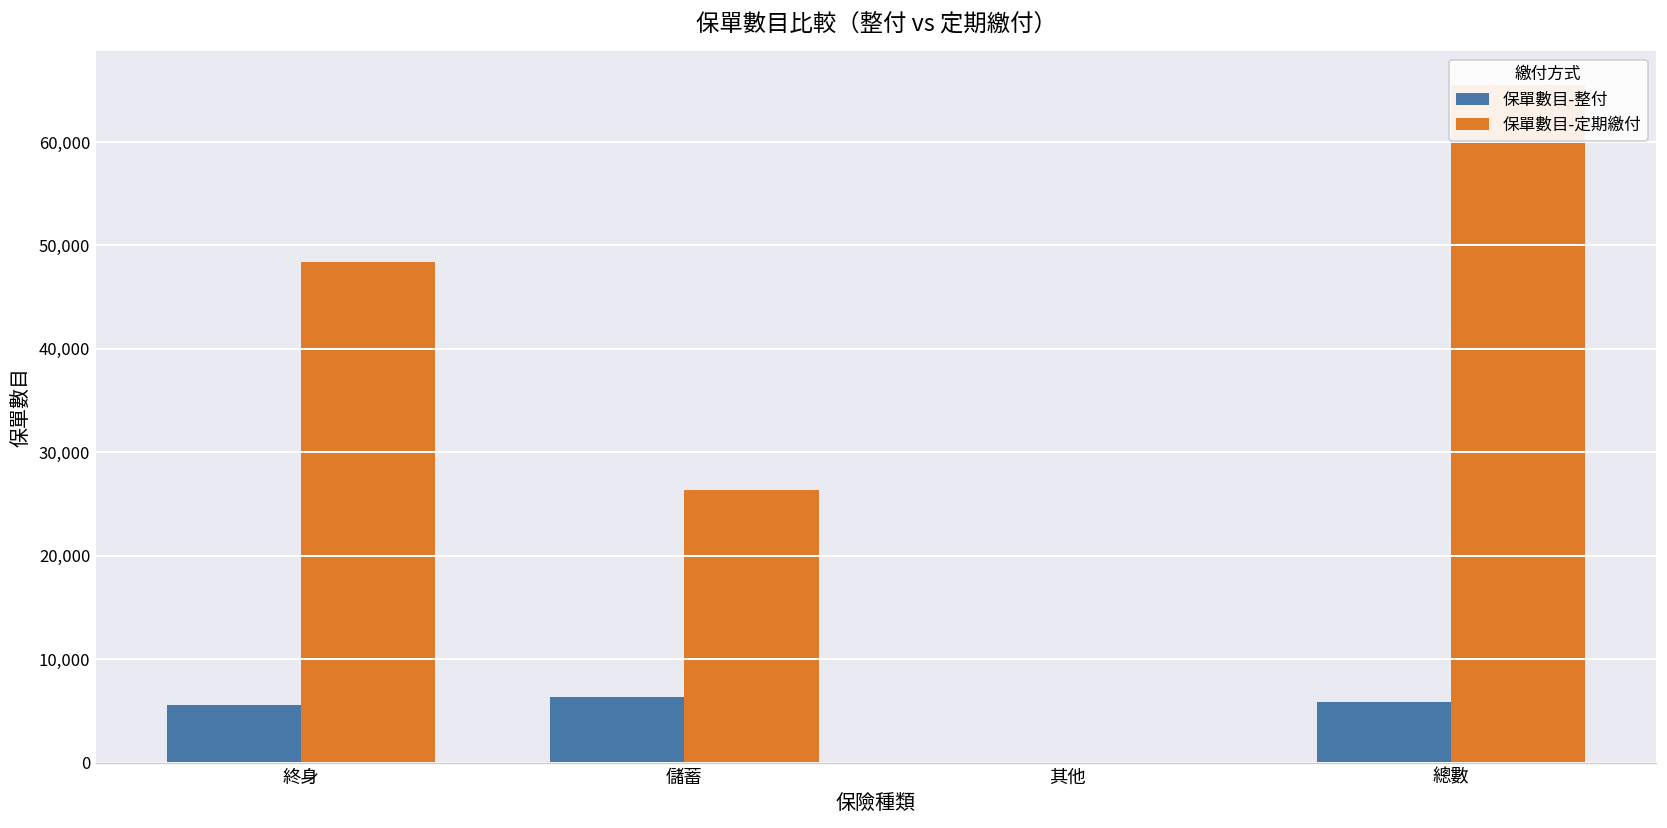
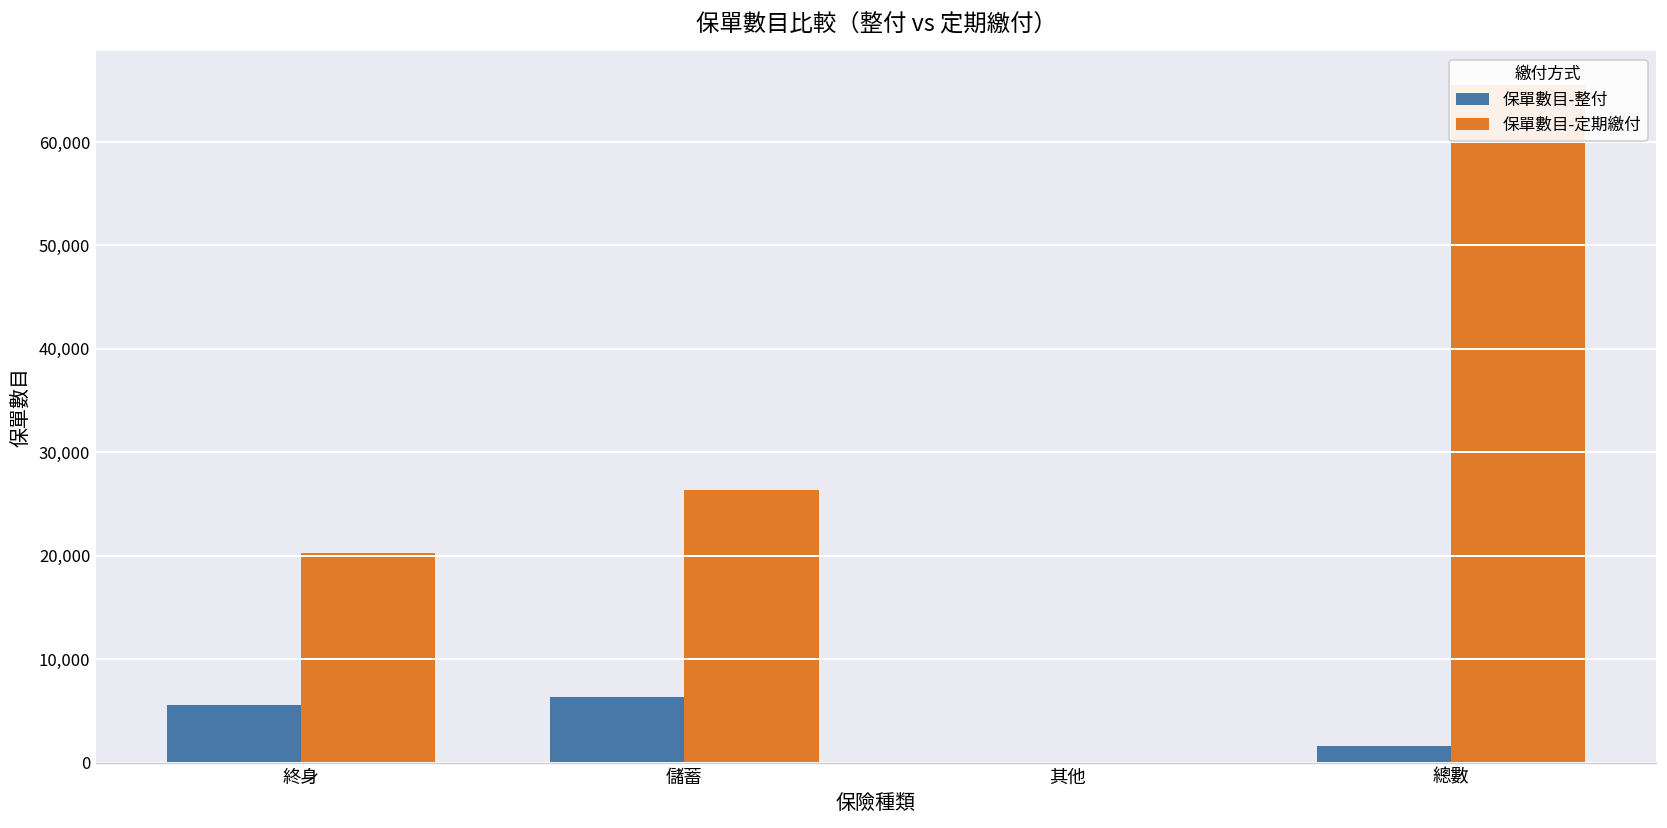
保單數目-定期繳付, 終身: 48,000 -> 20,000
保單數目-整付, 總數: 6,000 -> 2,000
